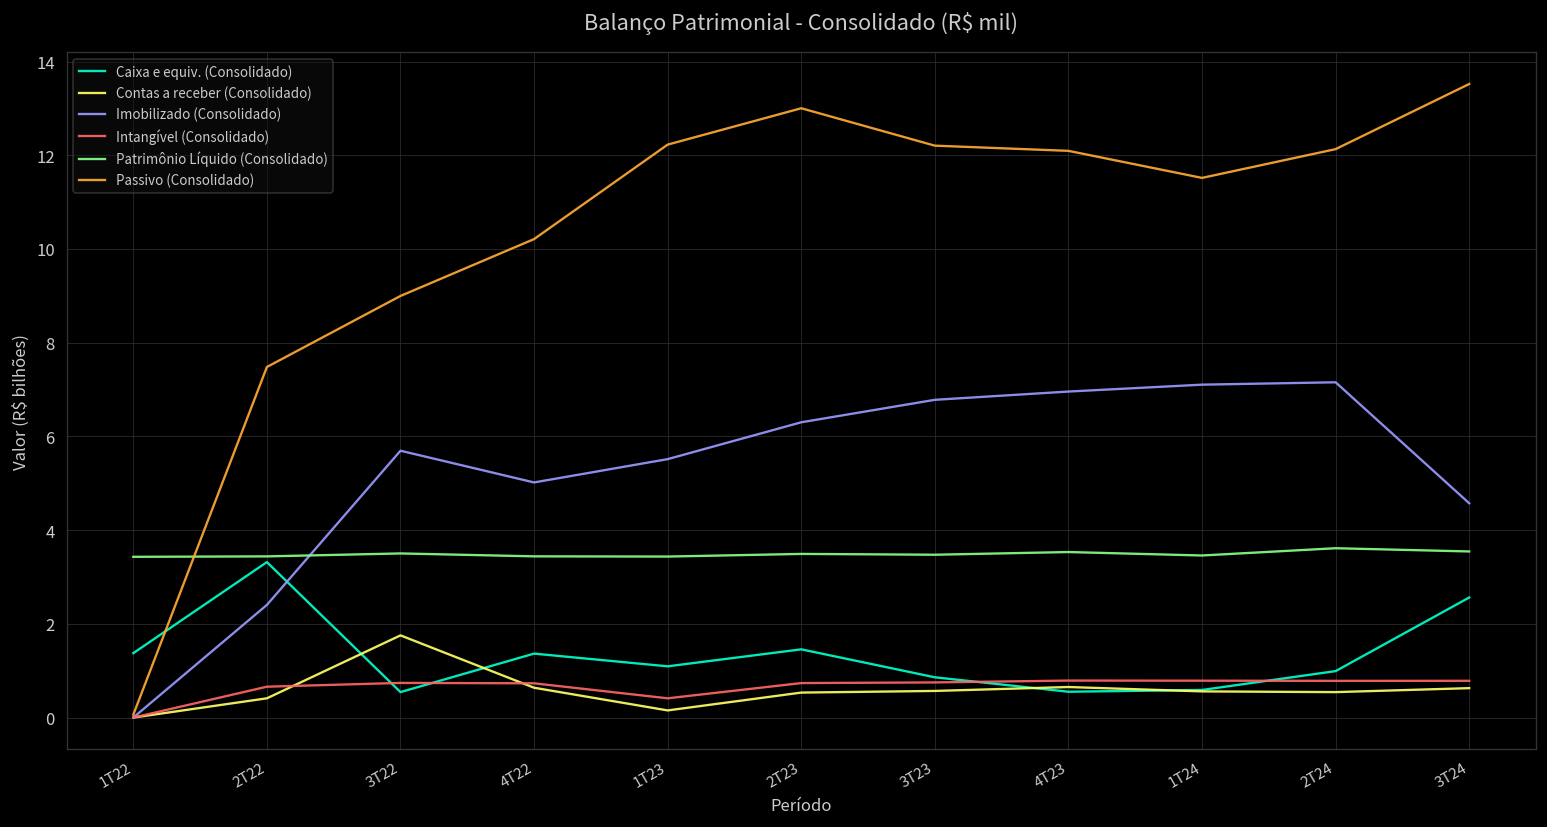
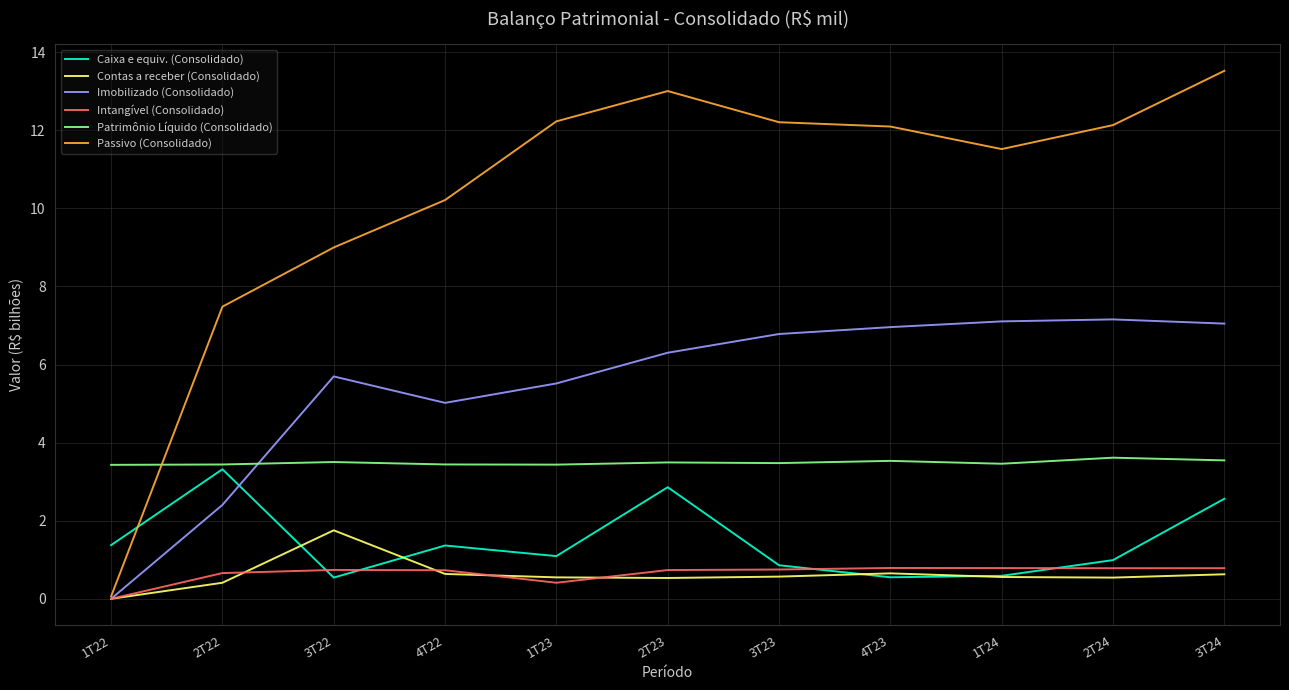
Contas a receber (Consolidado), 1T23: 0.2 -> 0.5
Caixa e equiv. (Consolidado), 2T23: 1.5 -> 2.9
Imobilizado (Consolidado), 3T24: 4.6 -> 7.0
